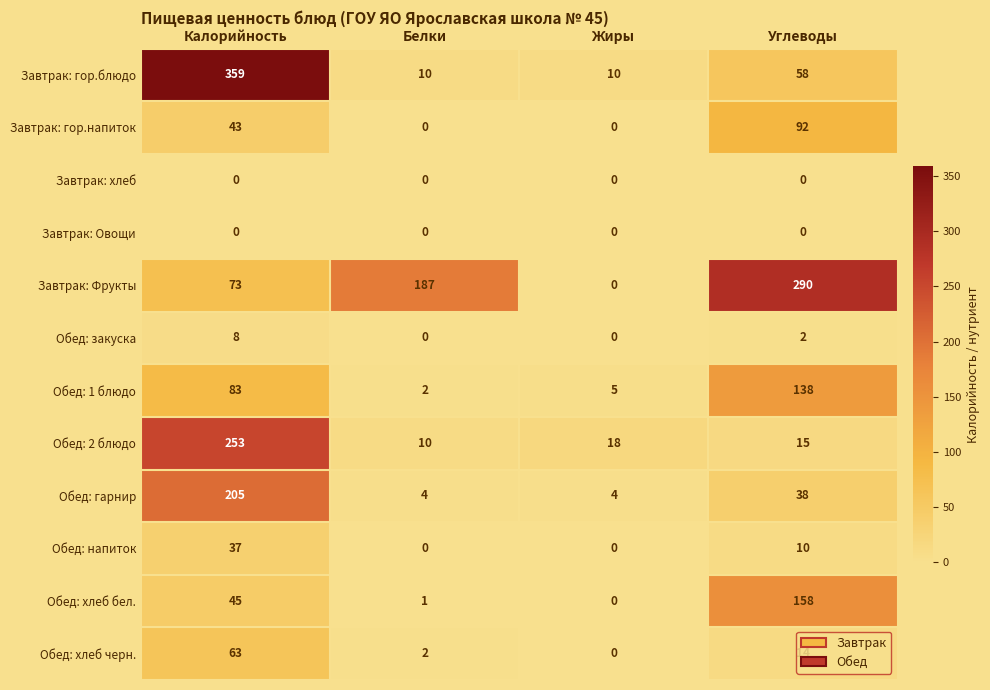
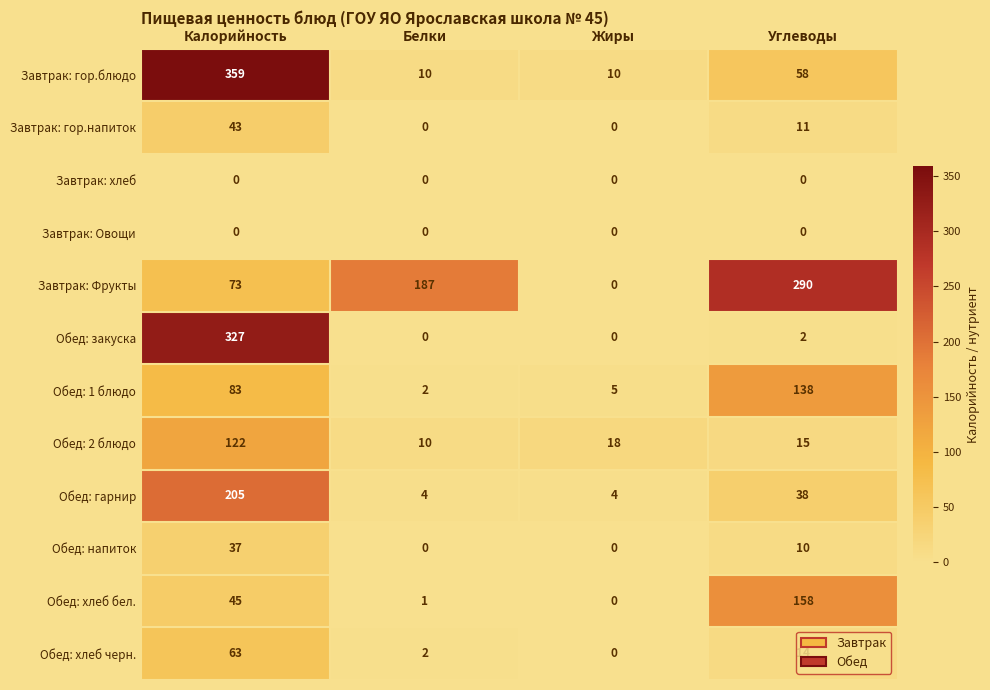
Завтрак: гор.напиток, Углеводы: 92 -> 11
Обед: закуска, Калорийность: 8 -> 327
Обед: 2 блюдо, Калорийность: 253 -> 122
